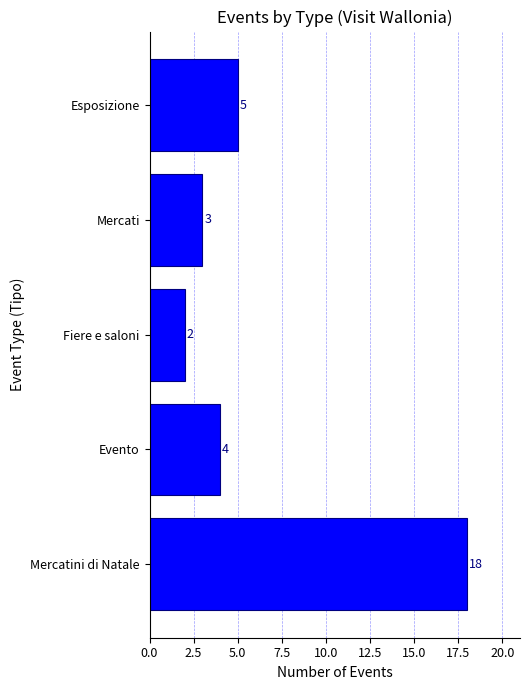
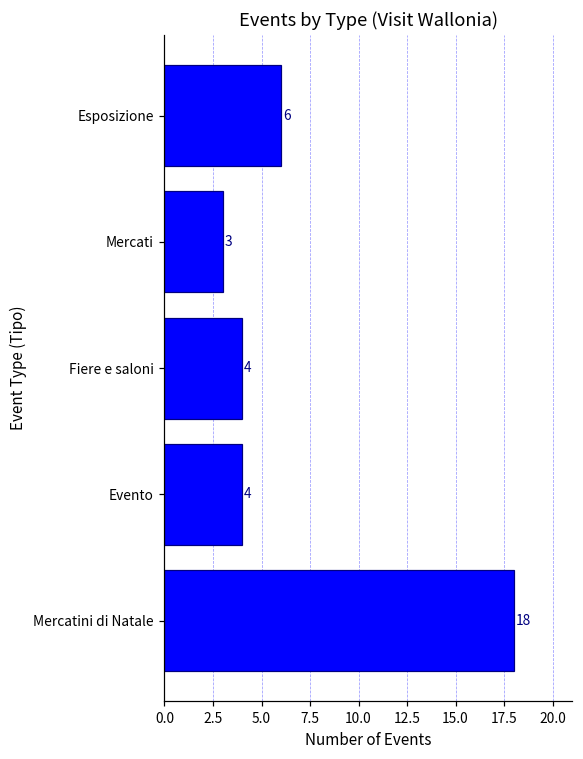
Esposizione: 5 -> 6
Fiere e saloni: 2 -> 4
